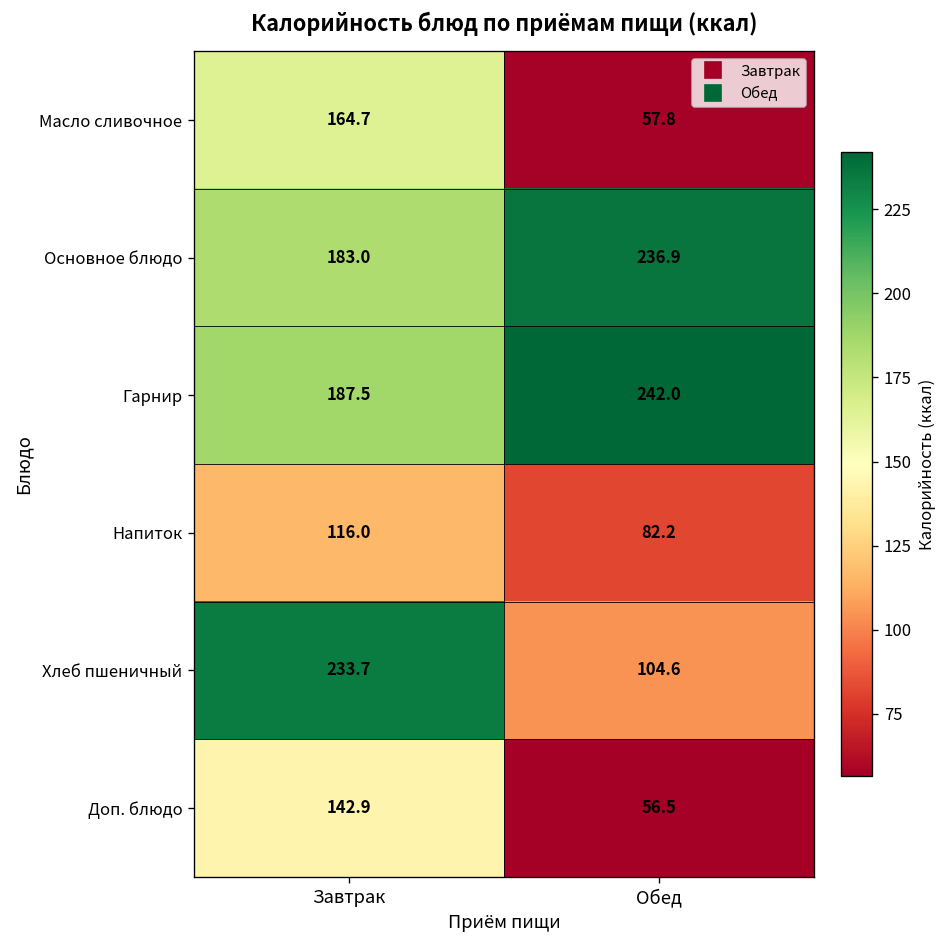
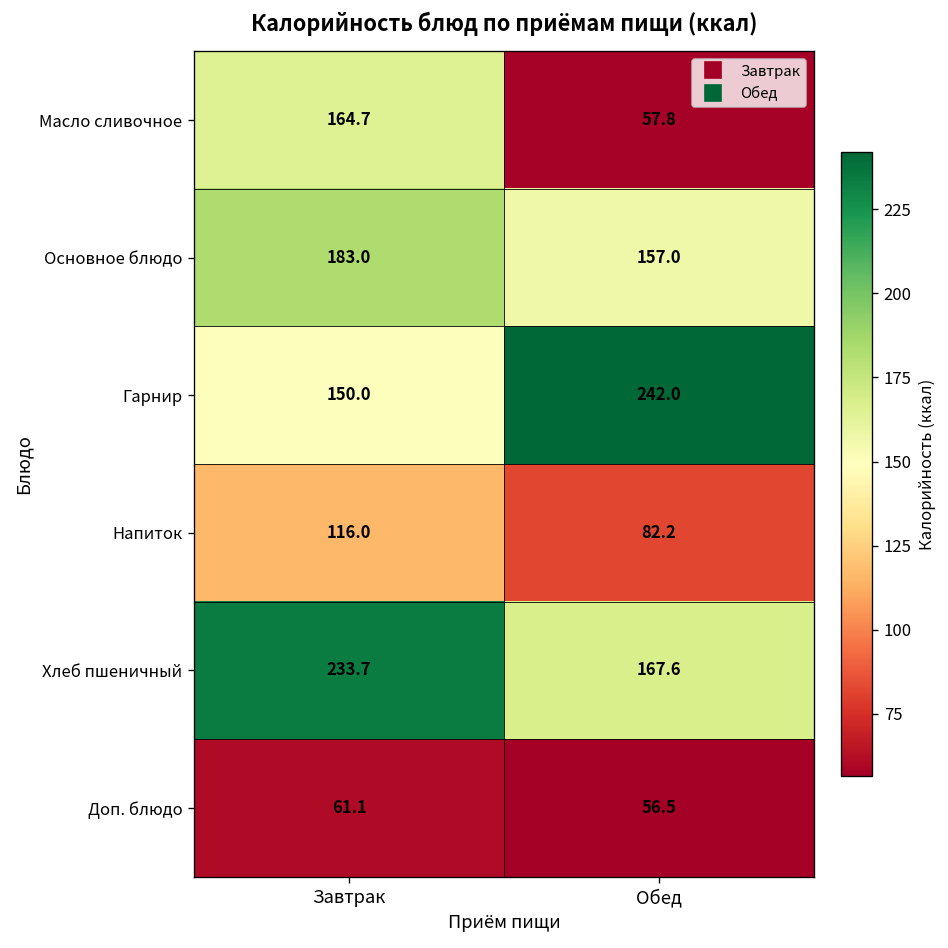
Основное блюдо, Обед: 236.9 -> 157.0
Гарнир, Завтрак: 187.5 -> 150.0
Хлеб пшеничный, Обед: 104.6 -> 167.6
Доп. блюдо, Завтрак: 142.9 -> 61.1
